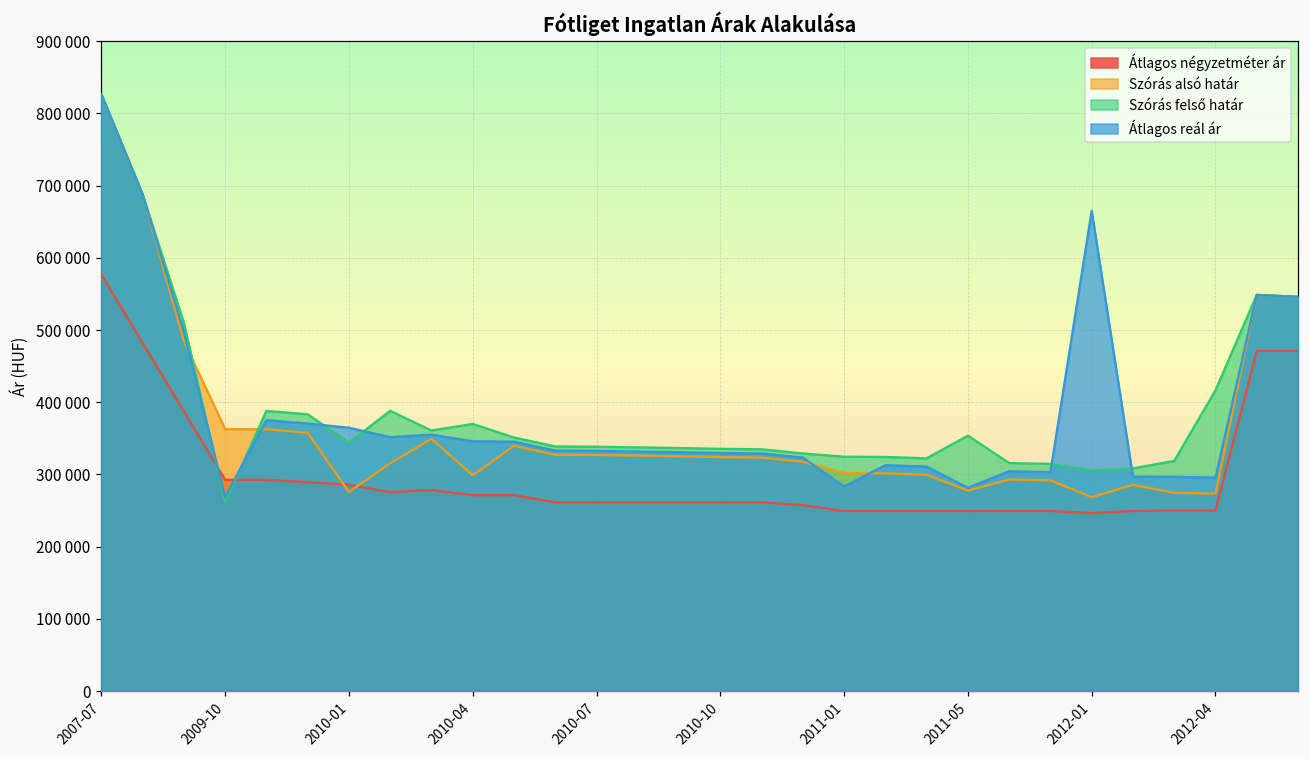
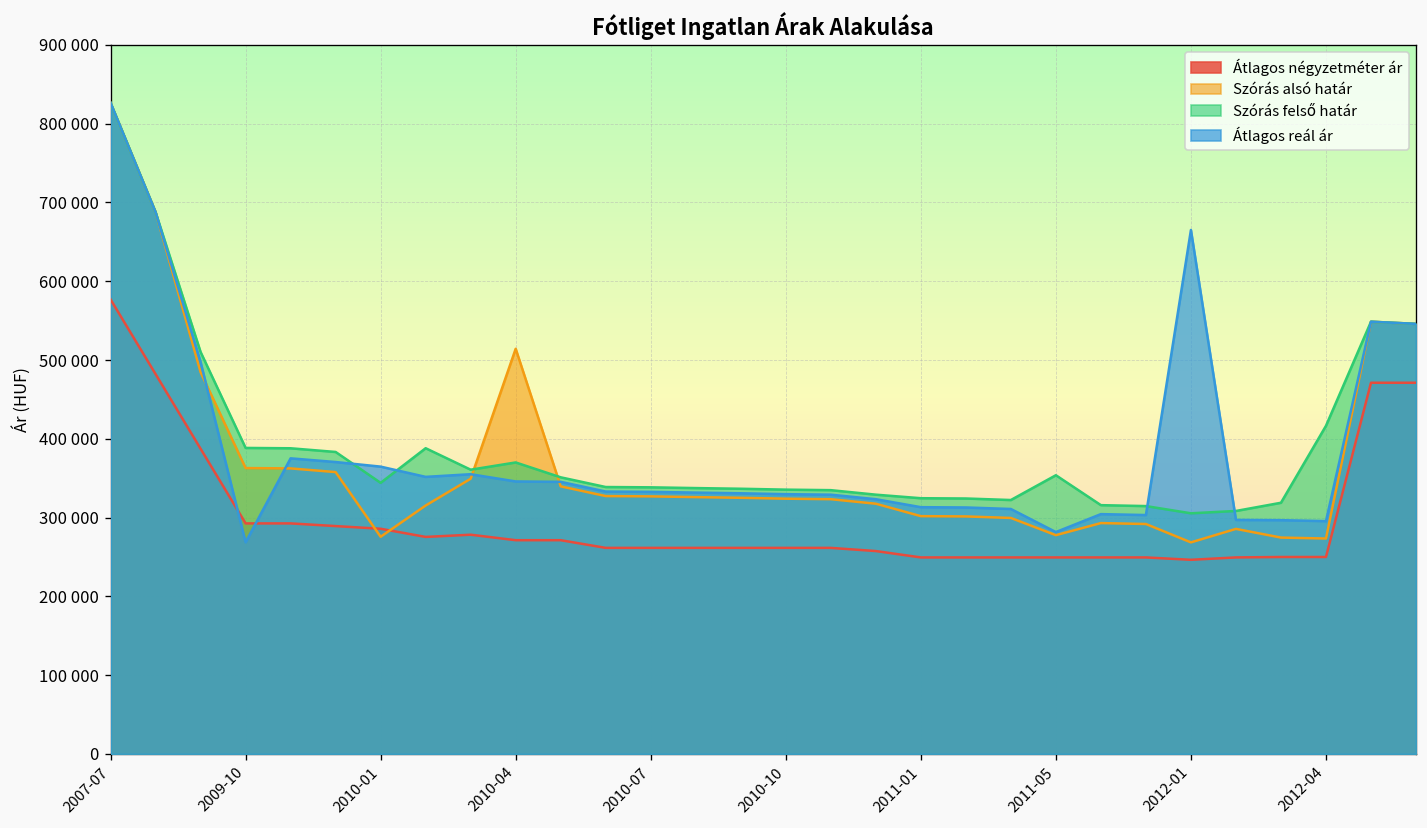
Szórás felső határ, 2009-10: 260000 -> 390000
Szórás alsó határ, 2010-04: 300000 -> 510000
Átlagos reál ár, 2011-01: 280000 -> 310000
